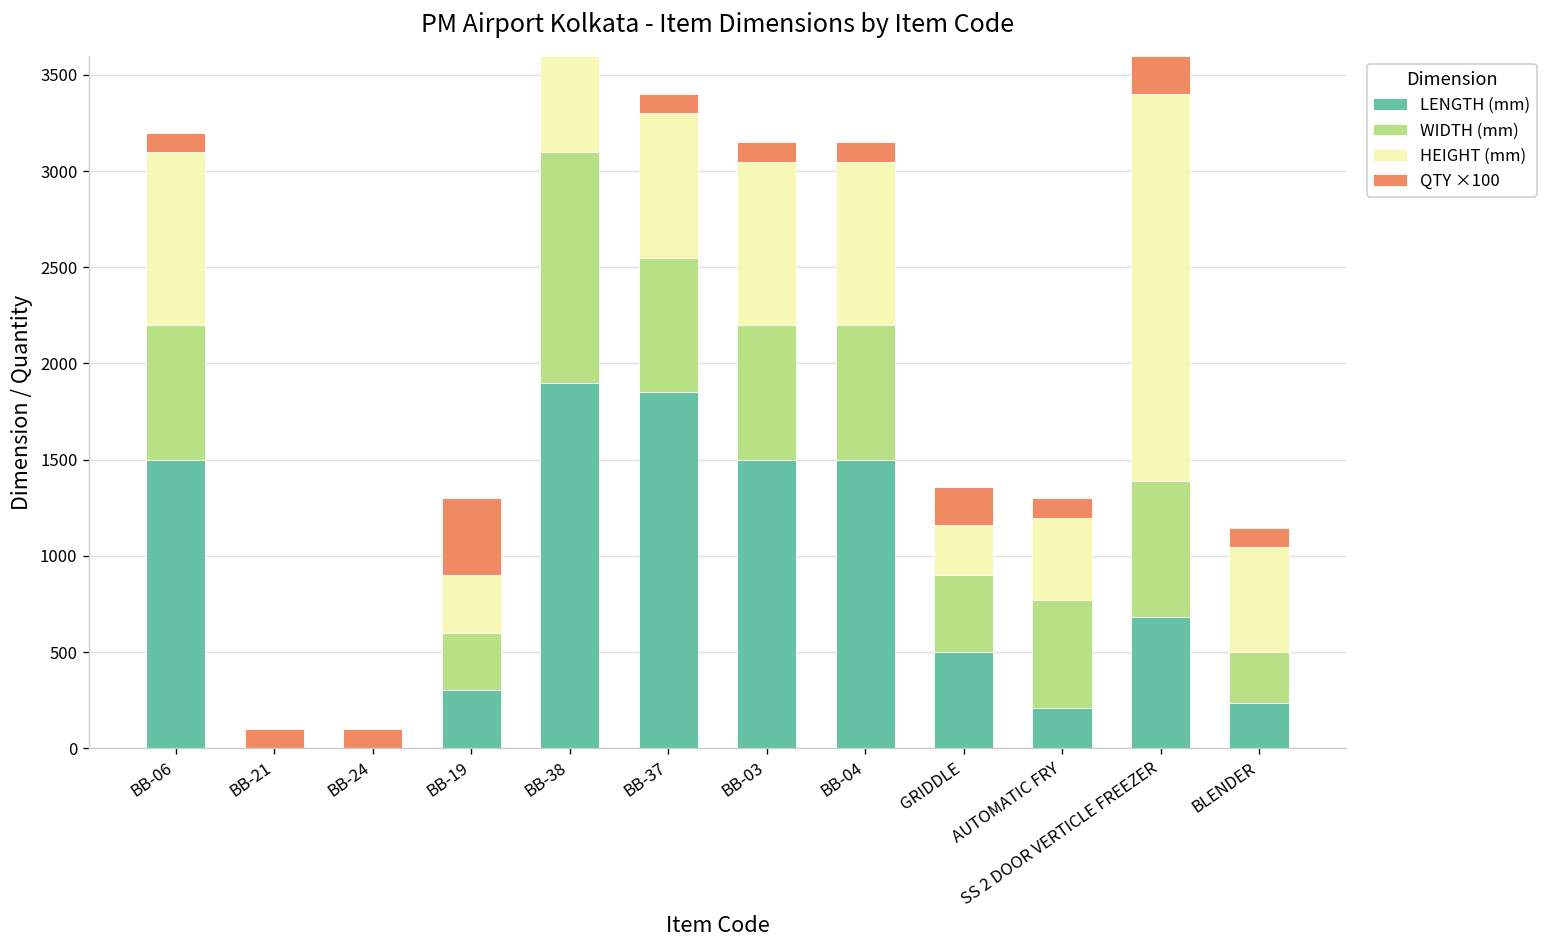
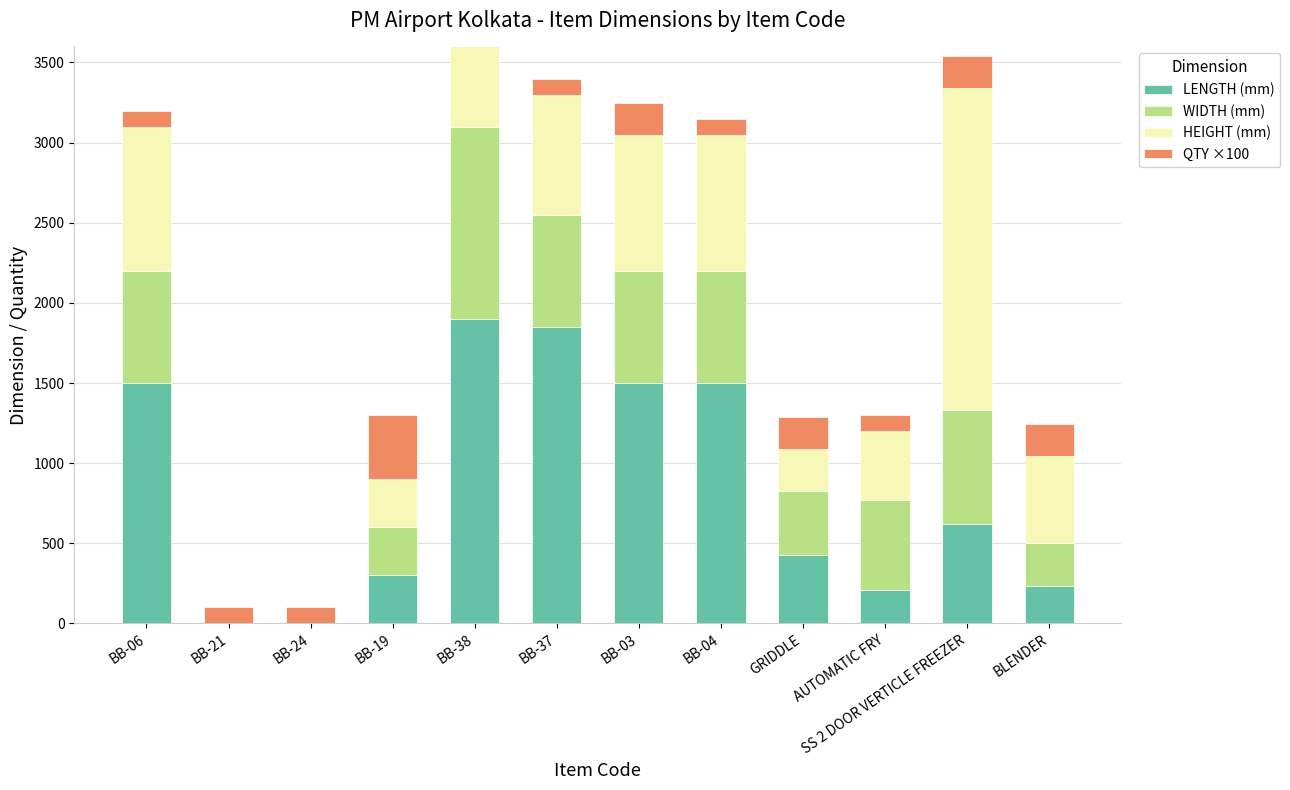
QTY ×100, BB-03: 100 -> 200
LENGTH (mm), GRIDDLE: 500 -> 430
LENGTH (mm), SS 2 DOOR VERTICLE FREEZER: 680 -> 620
QTY ×100, BLENDER: 100 -> 200
